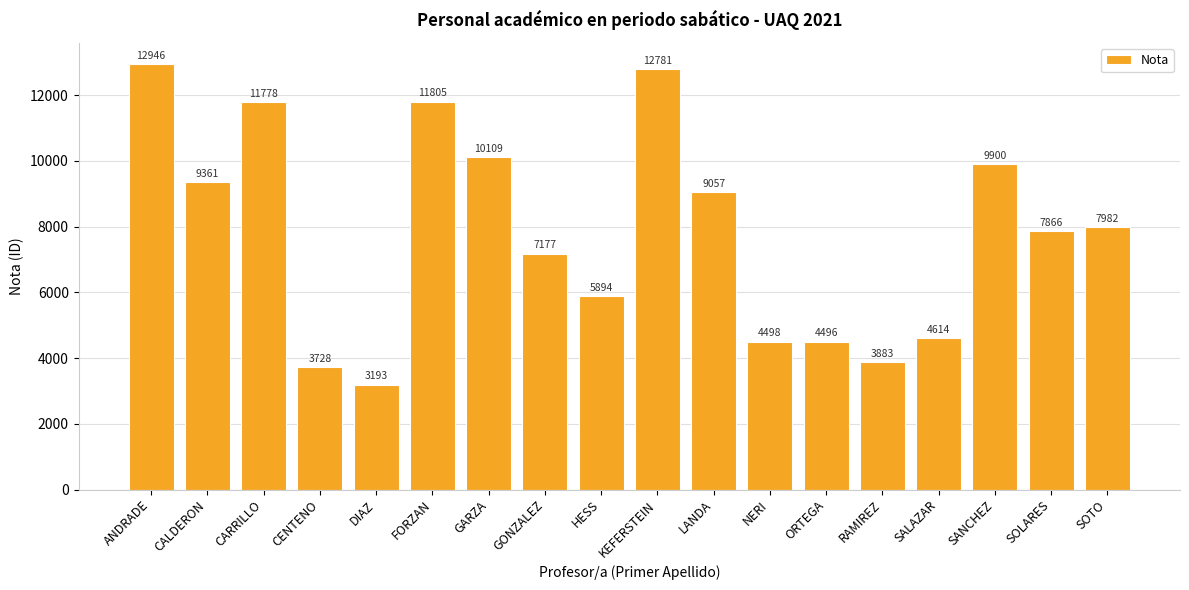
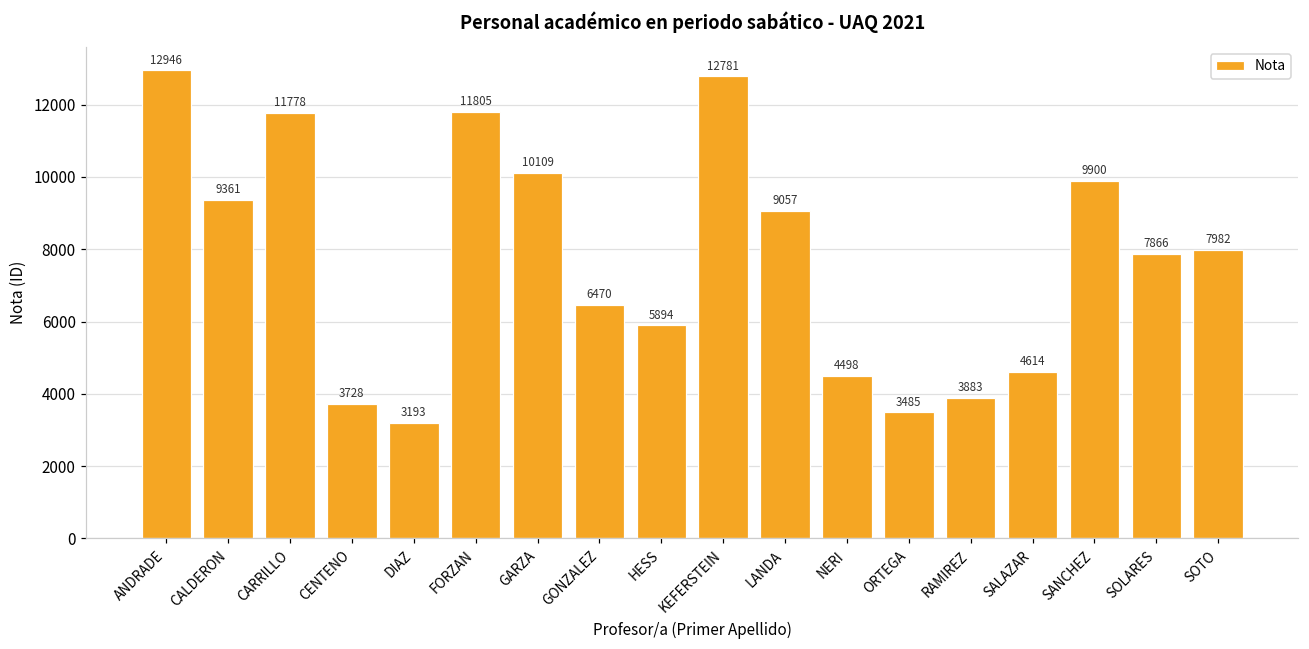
GONZALEZ: 7177 -> 6470
ORTEGA: 4496 -> 3485
